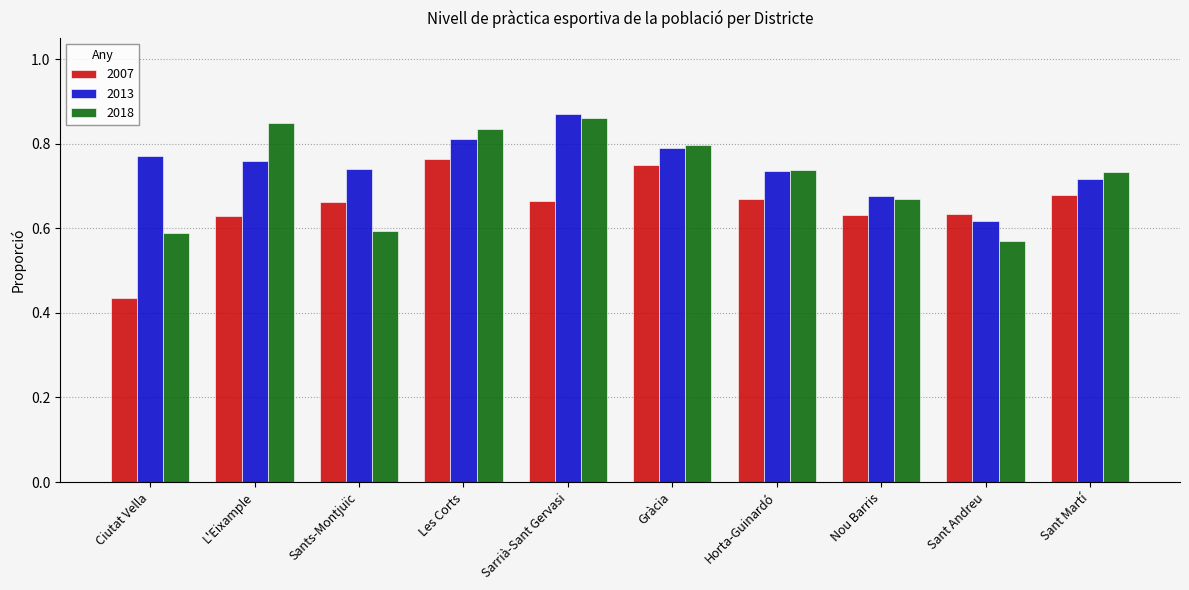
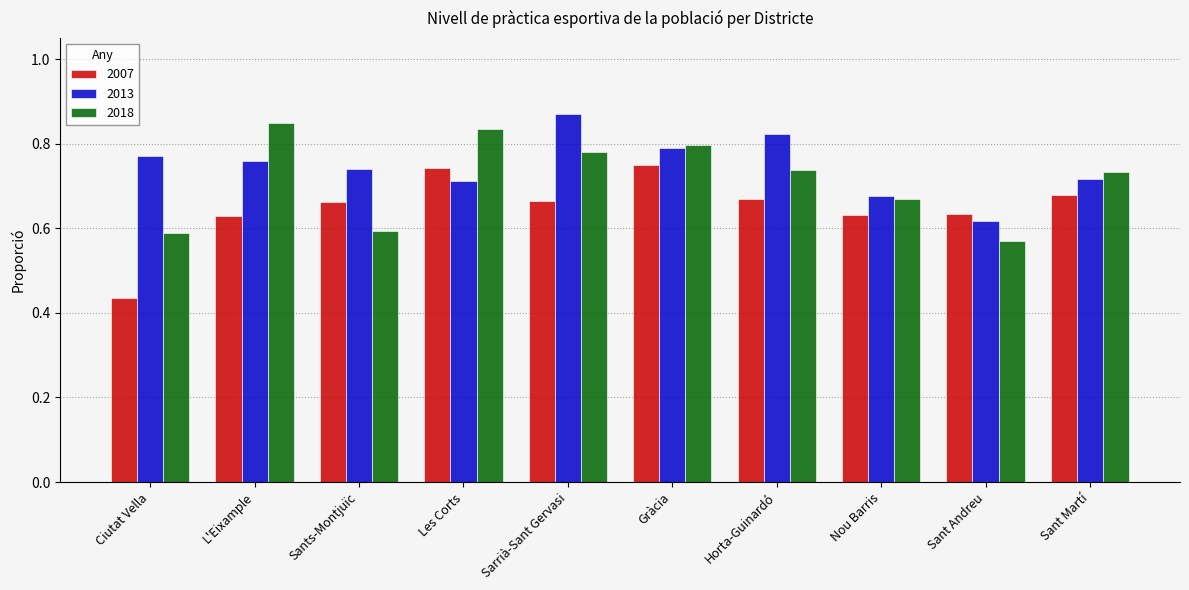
2007, Les Corts: 0.76 -> 0.74
2013, Les Corts: 0.81 -> 0.71
2018, Sarrià-Sant Gervasi: 0.86 -> 0.78
2013, Horta-Guinardó: 0.74 -> 0.82
